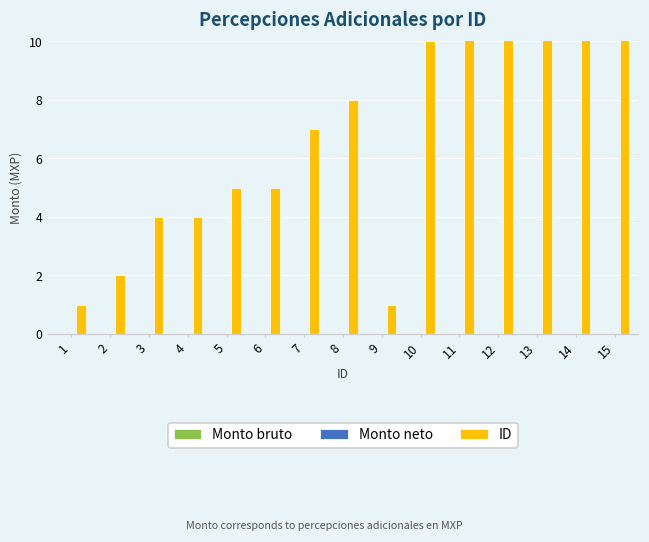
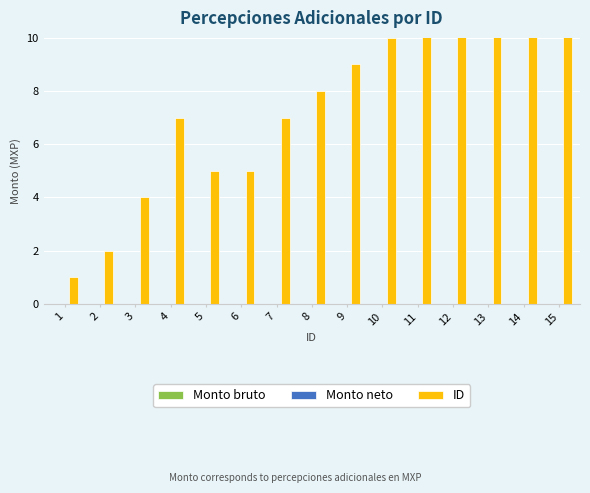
ID, 4: 4 -> 7
ID, 9: 1 -> 9
